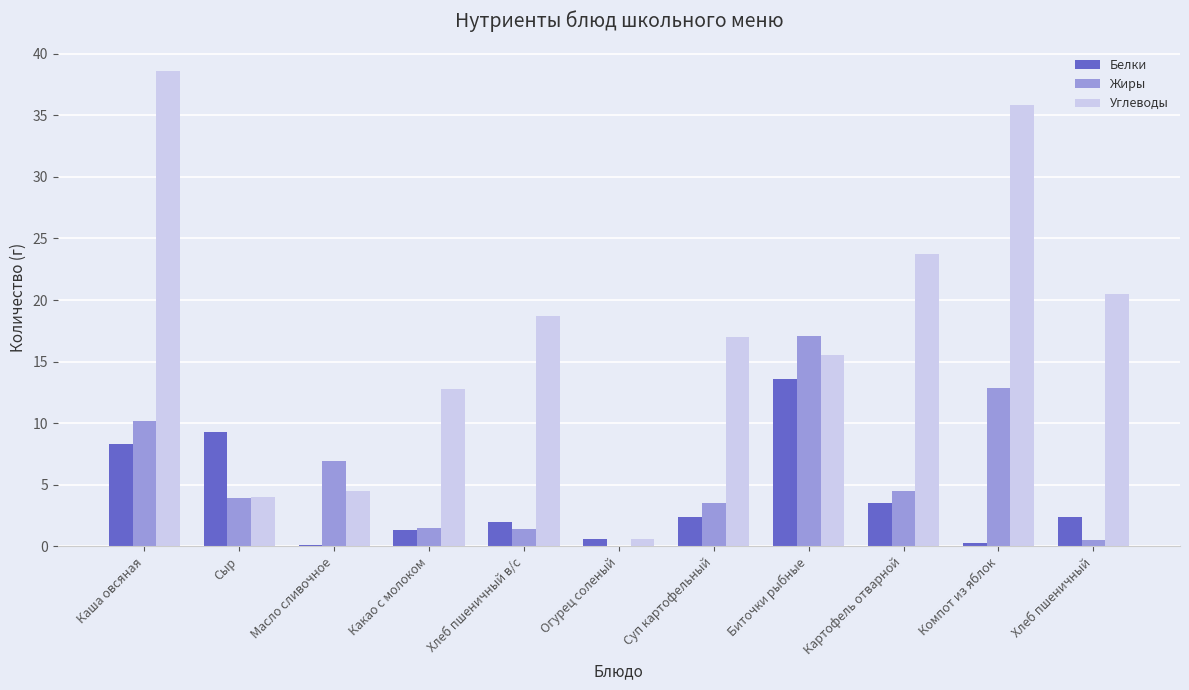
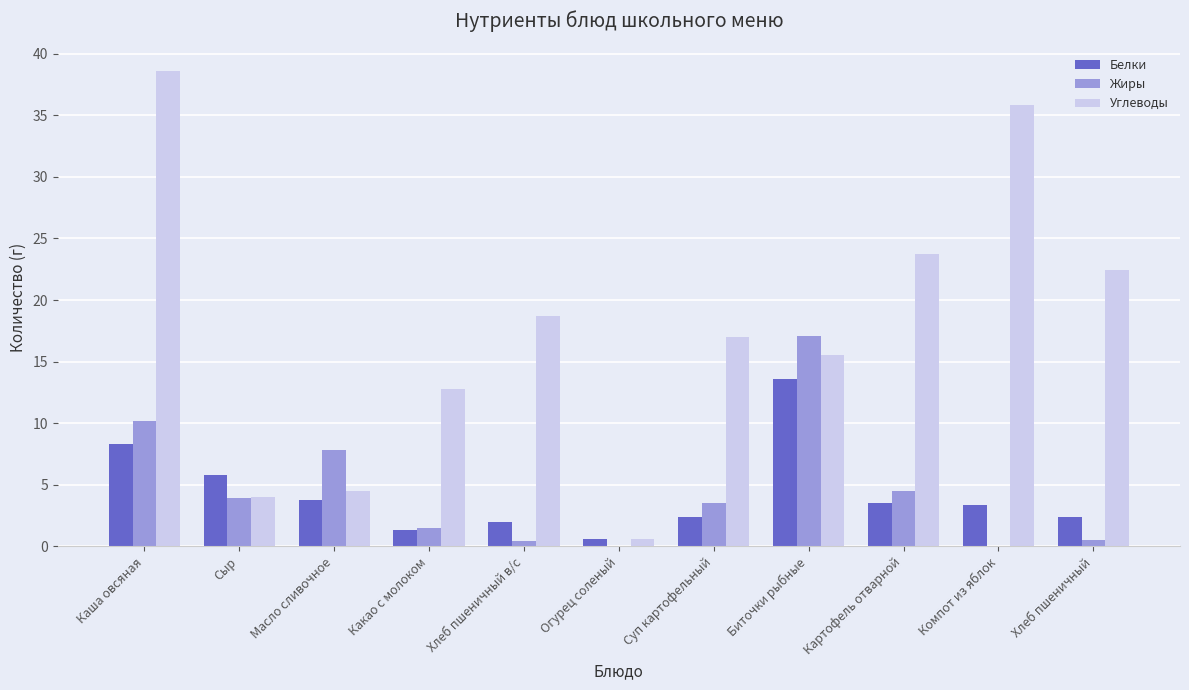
Белки, Сыр: 9.3 -> 5.8
Белки, Масло сливочное: 0.1 -> 3.8
Жиры, Масло сливочное: 6.9 -> 7.8
Жиры, Хлеб пшеничный в/с: 1.4 -> 0.4
Белки, Компот из яблок: 0.3 -> 3.4
Жиры, Компот из яблок: 12.9 -> 0.0
Углеводы, Хлеб пшеничный: 20.5 -> 22.4
